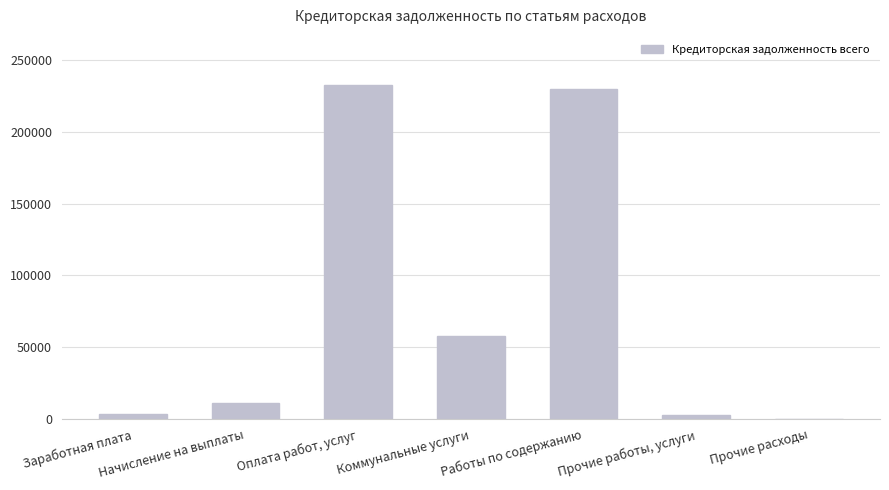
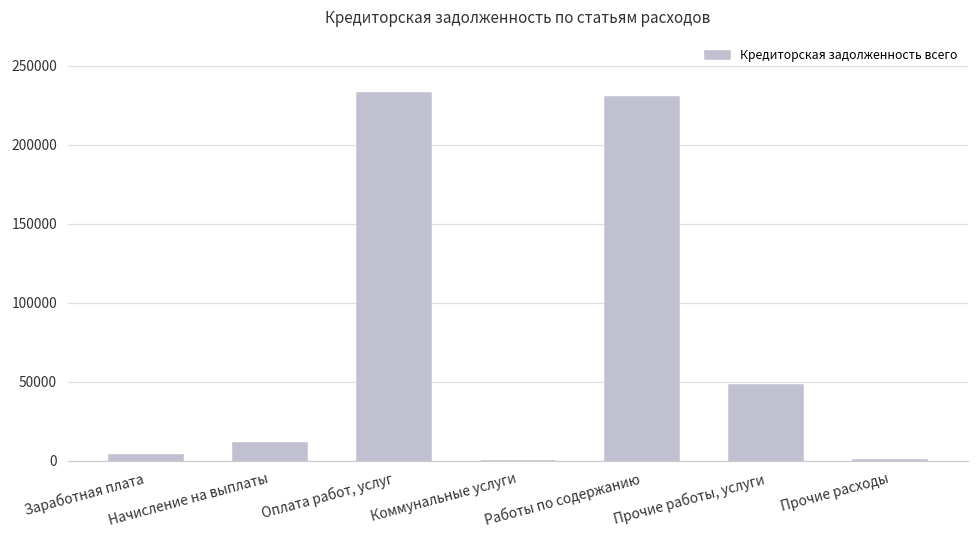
Коммунальные услуги: 58000 -> 0
Прочие работы, услуги: 2000 -> 48000
